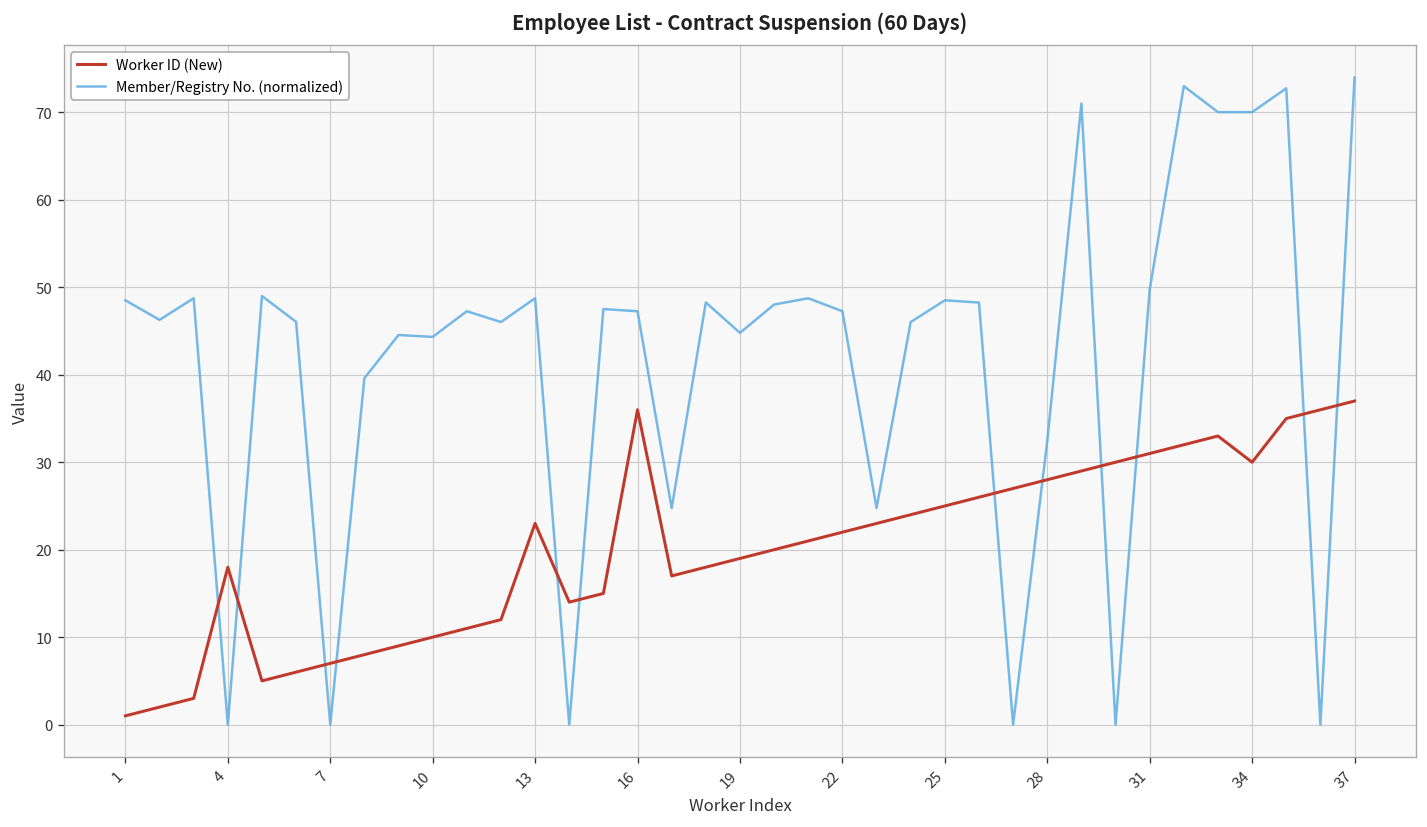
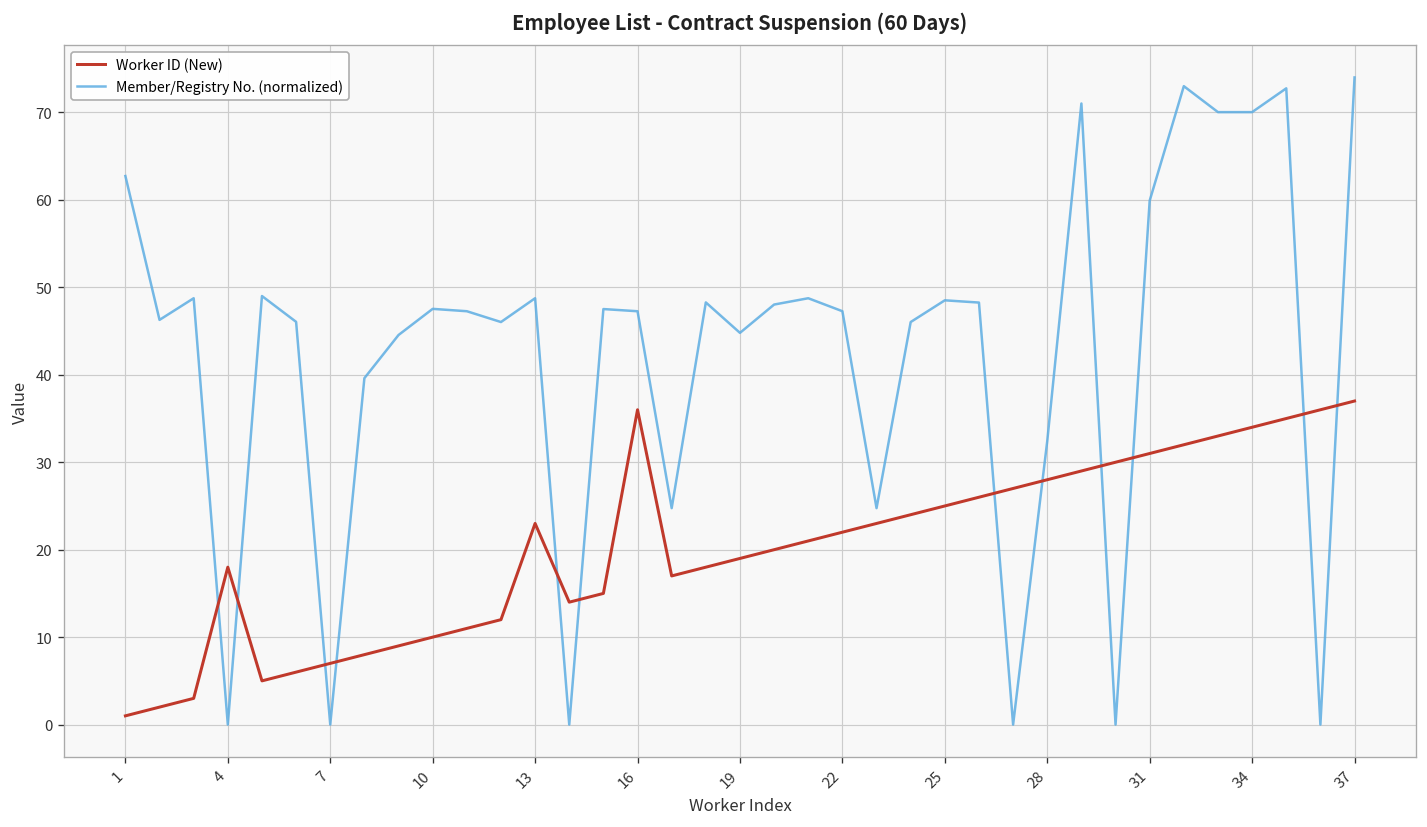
Member/Registry No. (normalized), 1: 49 -> 63
Member/Registry No. (normalized), 10: 44 -> 48
Member/Registry No. (normalized), 31: 50 -> 60
Worker ID (New), 34: 30 -> 34
